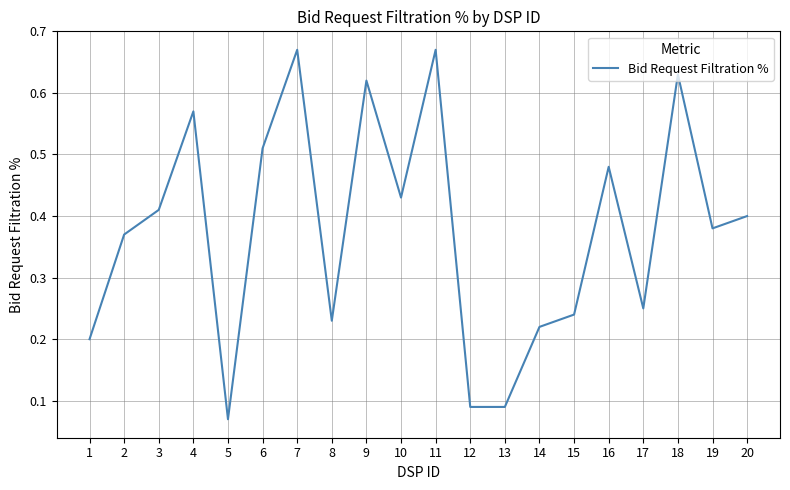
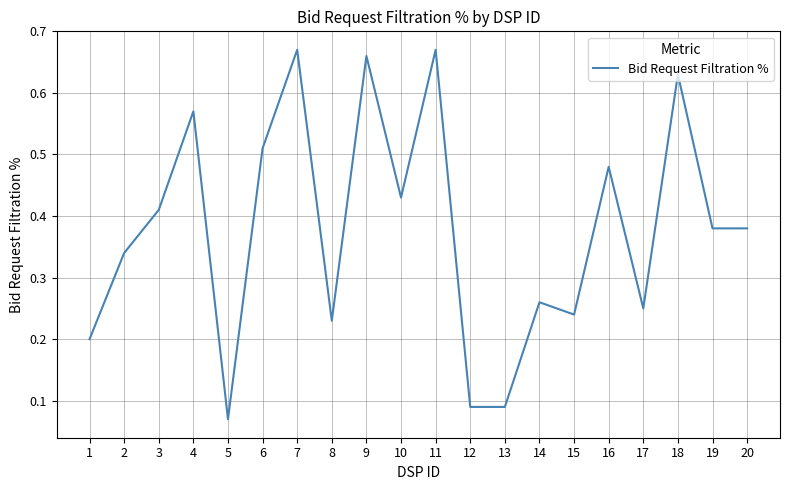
2: 0.37 -> 0.34
9: 0.62 -> 0.66
14: 0.22 -> 0.26
20: 0.40 -> 0.38
